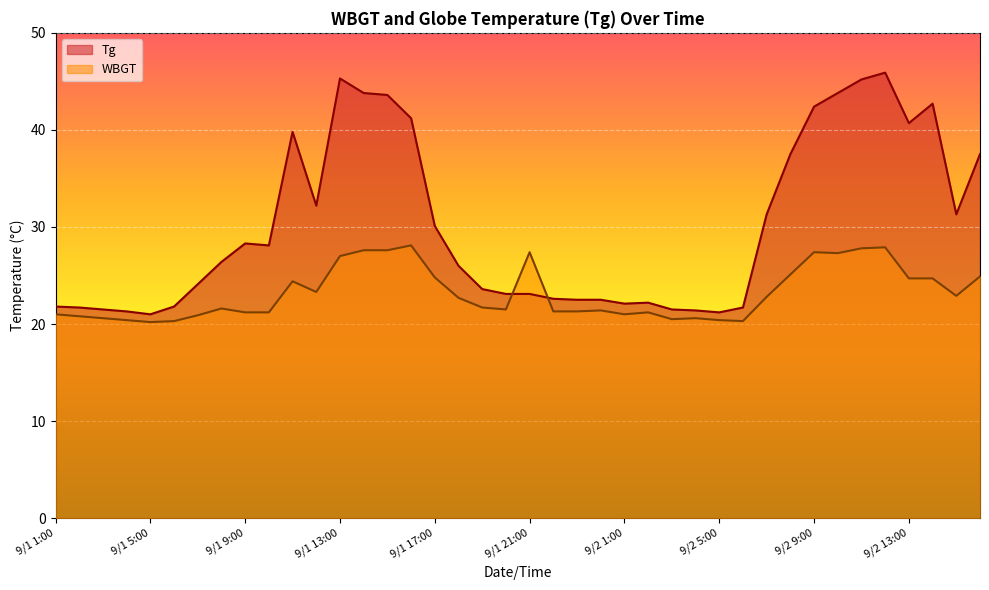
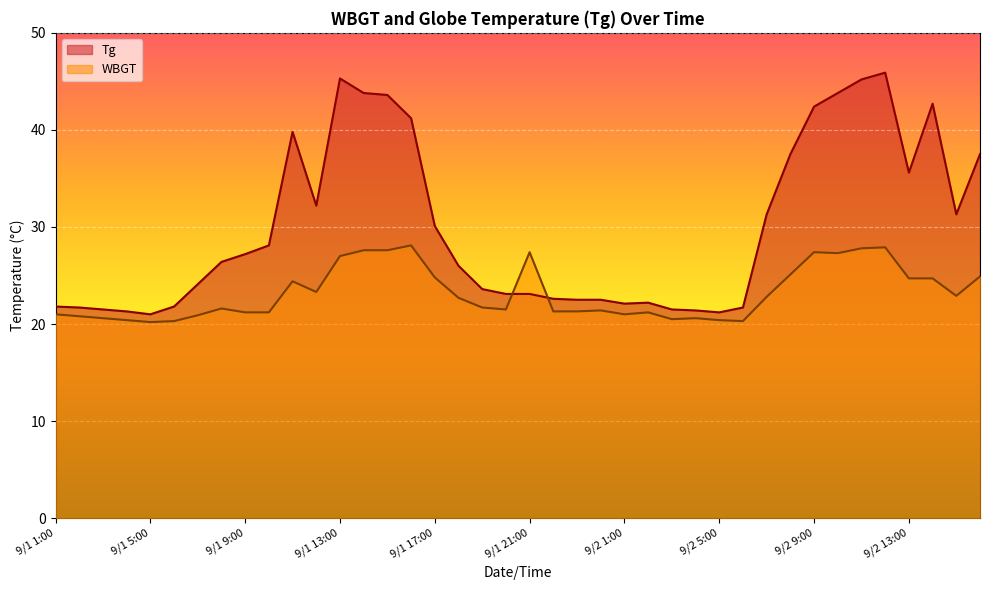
Tg, 9/1 9:00: 28 -> 27
Tg, 9/2 13:00: 41 -> 36
